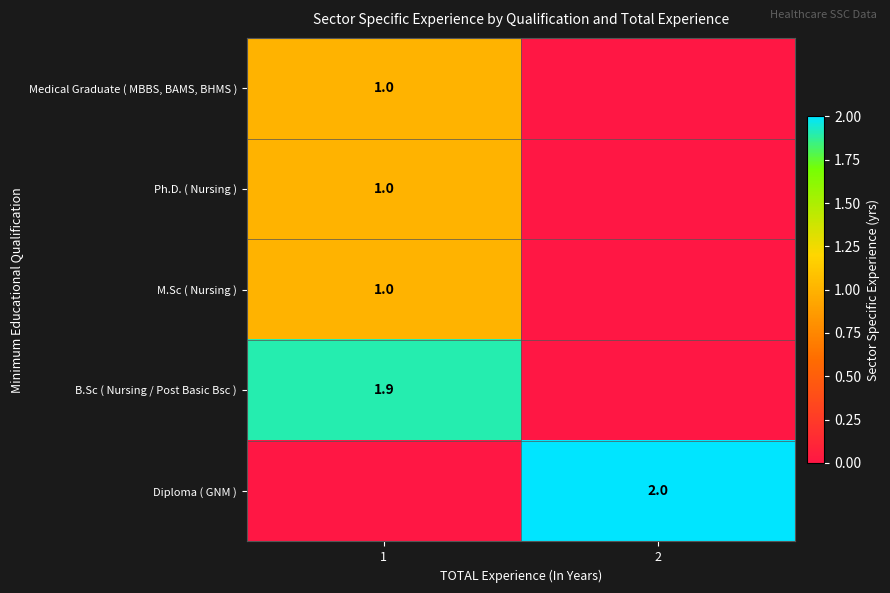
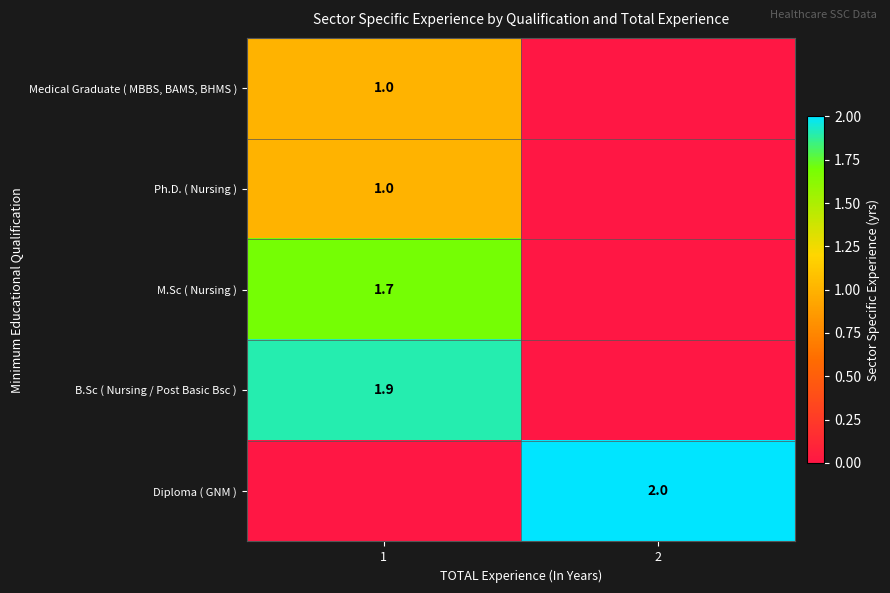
M.Sc ( Nursing ), 1: 1.0 -> 1.7
